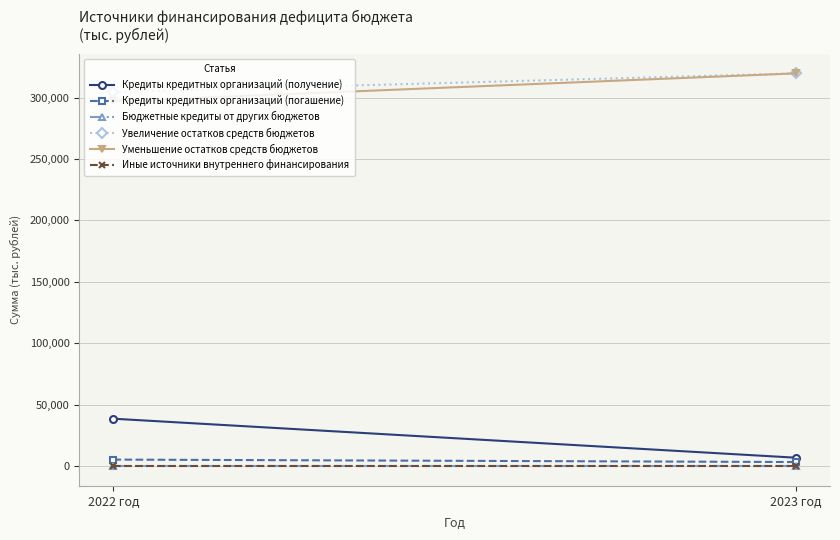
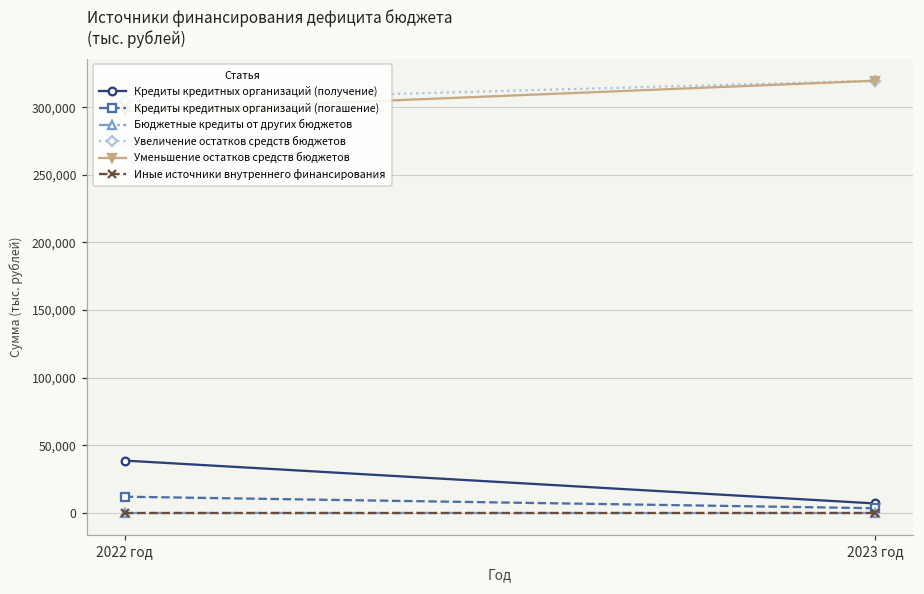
Кредиты кредитных организаций (погашение), 2022 год: 5,000 -> 12,000
